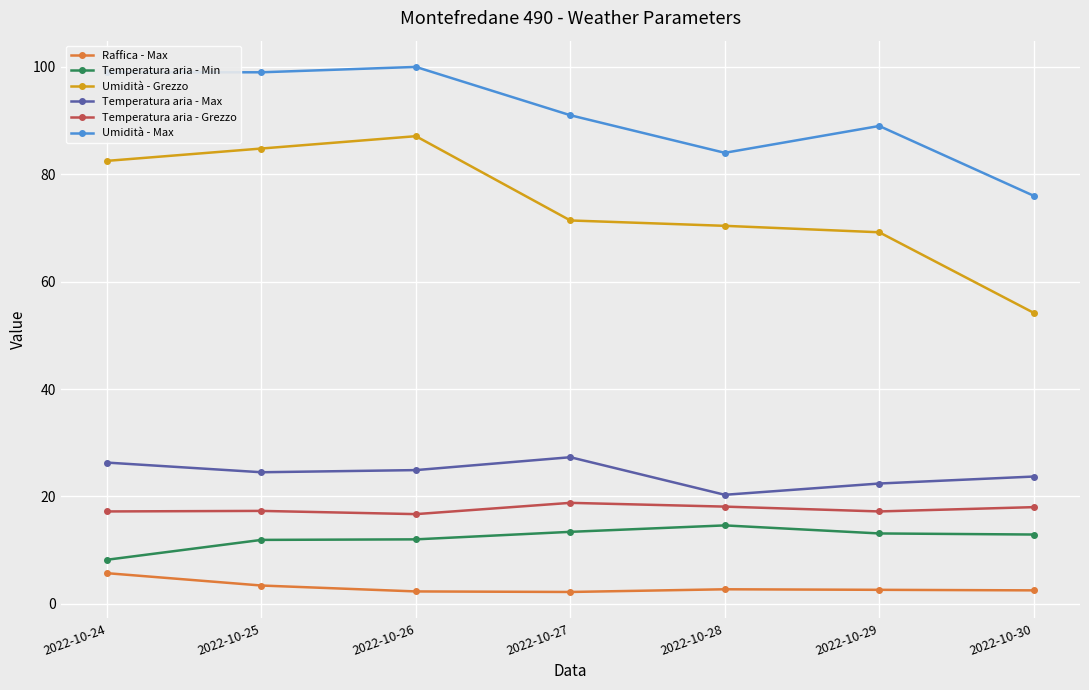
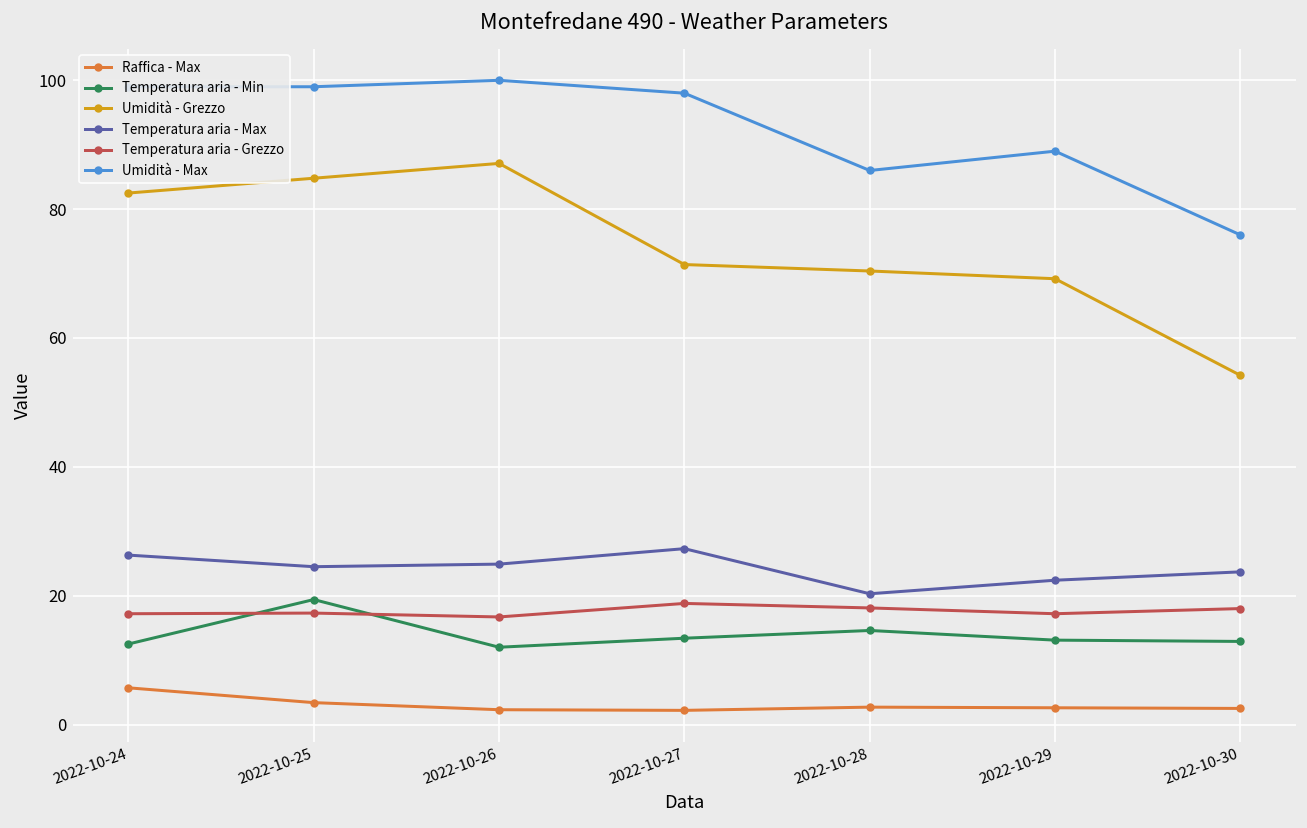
Temperatura aria - Min, 2022-10-24: 8 -> 13
Temperatura aria - Min, 2022-10-25: 12 -> 19
Umidità - Max, 2022-10-27: 91 -> 98
Umidità - Max, 2022-10-28: 84 -> 86
